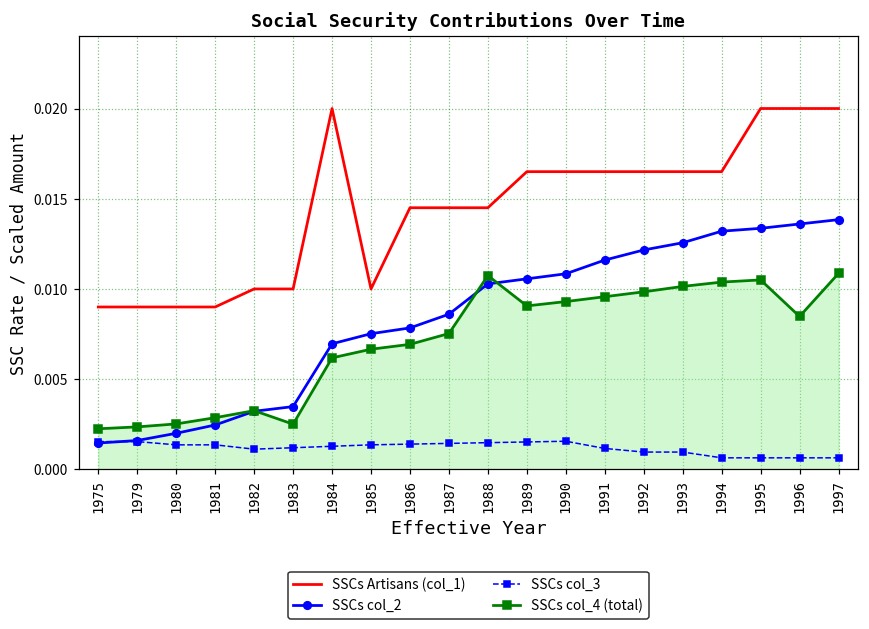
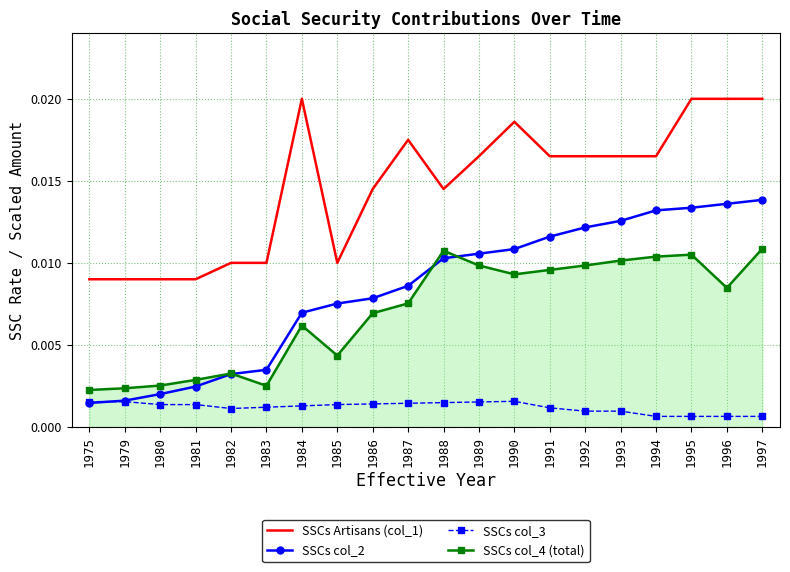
SSCs col_4 (total), 1985: 0.0067 -> 0.0044
SSCs Artisans (col_1), 1987: 0.0145 -> 0.0175
SSCs col_4 (total), 1989: 0.0091 -> 0.0098
SSCs Artisans (col_1), 1990: 0.0165 -> 0.0186
